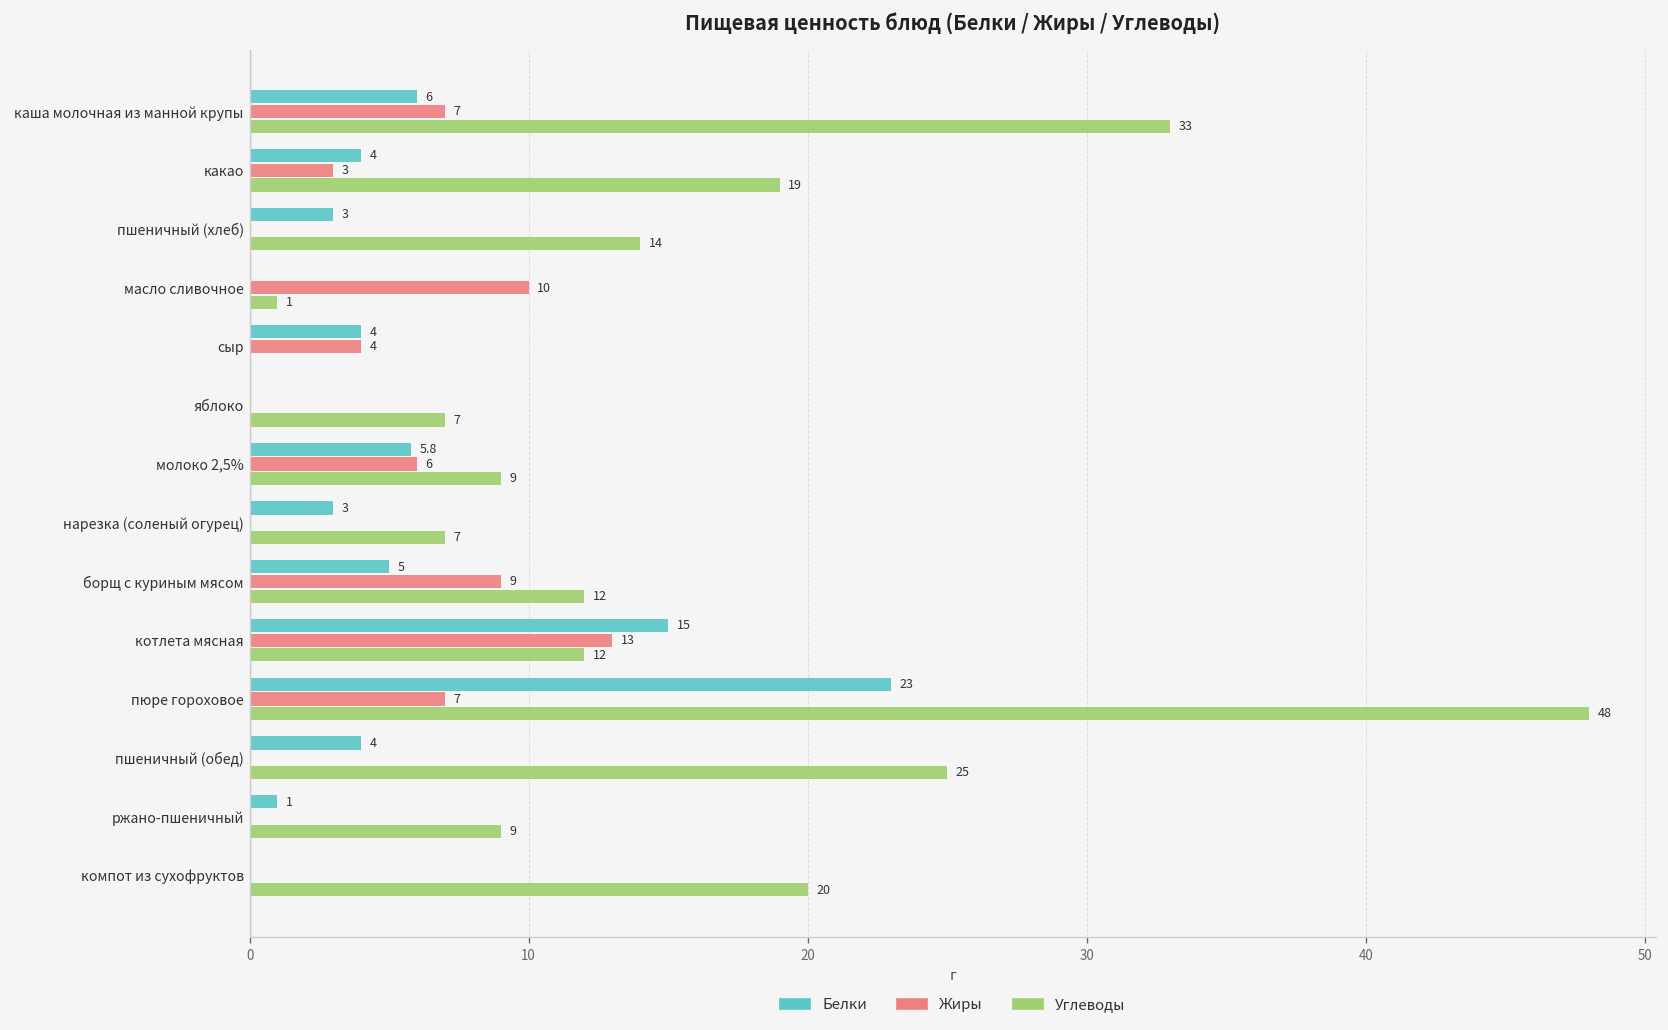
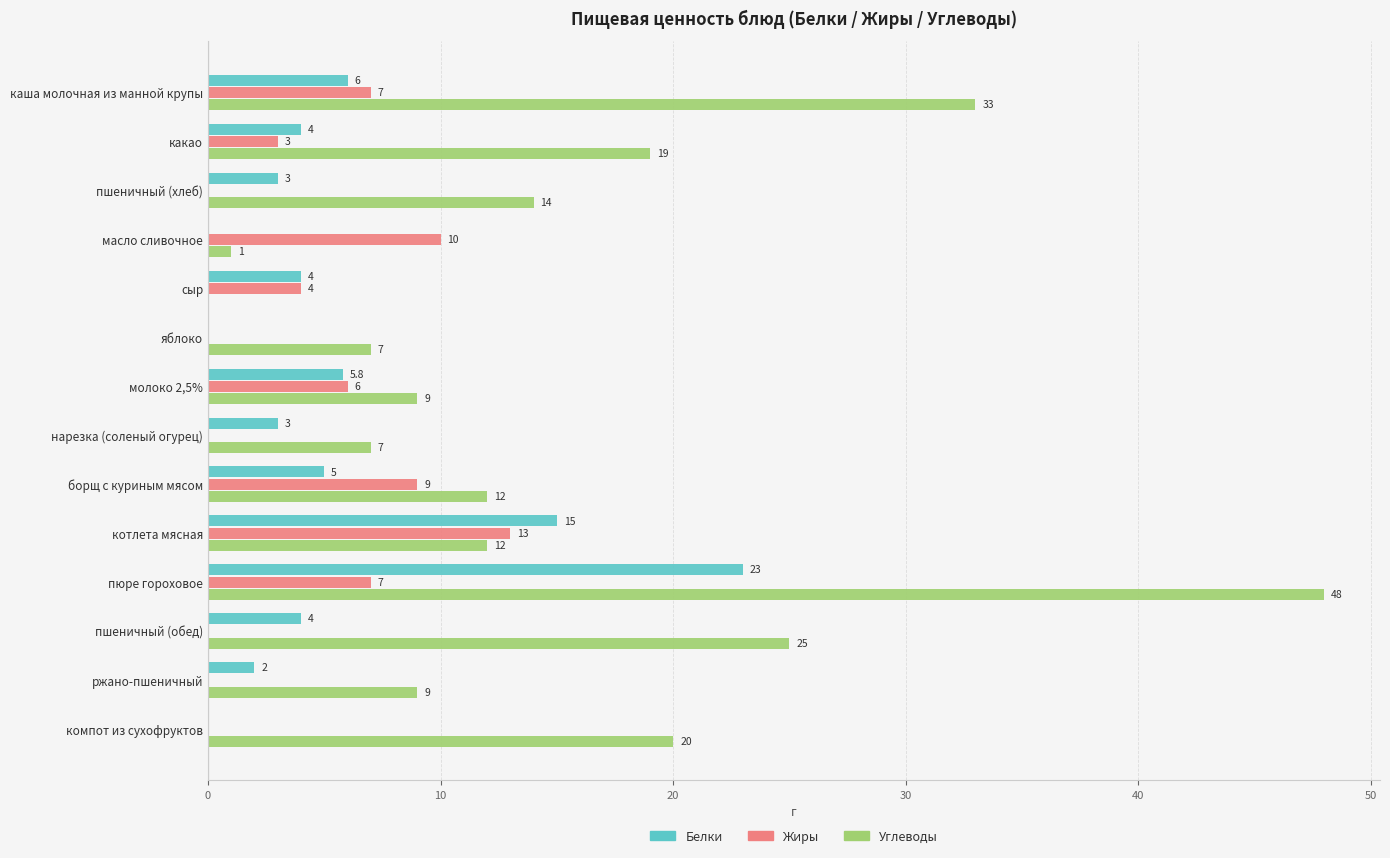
Белки, ржано-пшеничный: 1 -> 2
